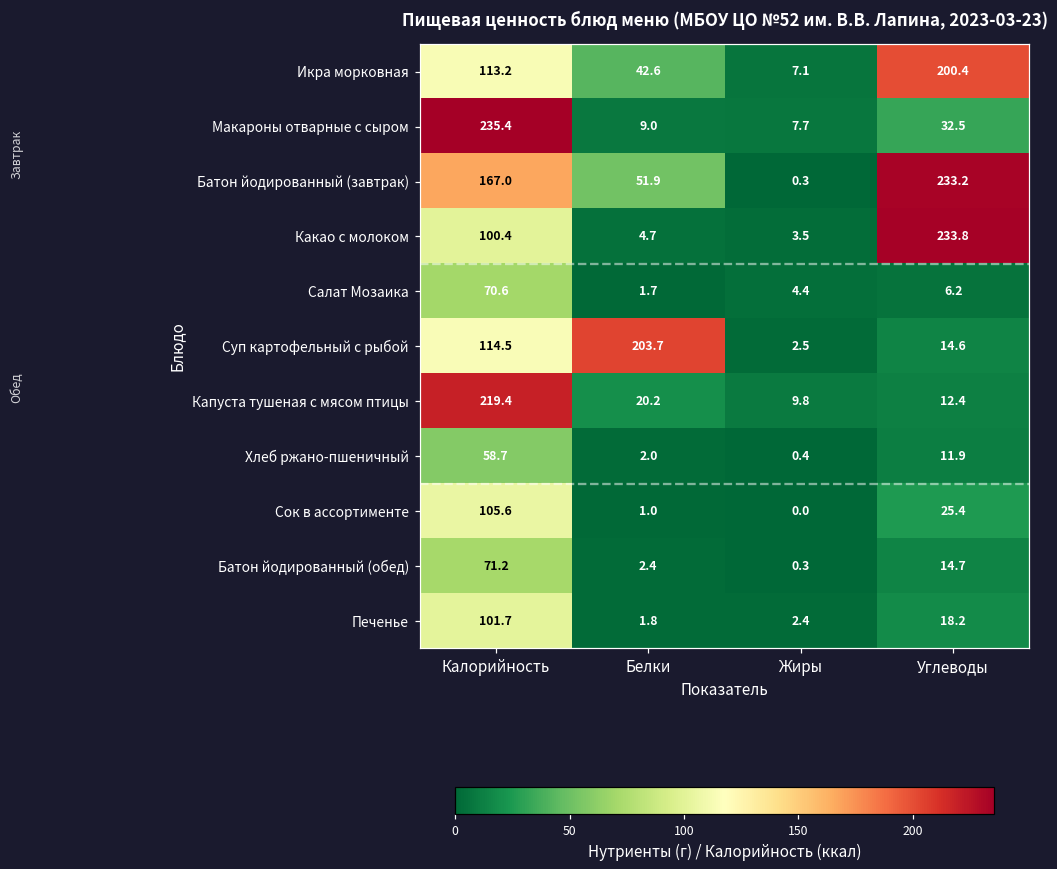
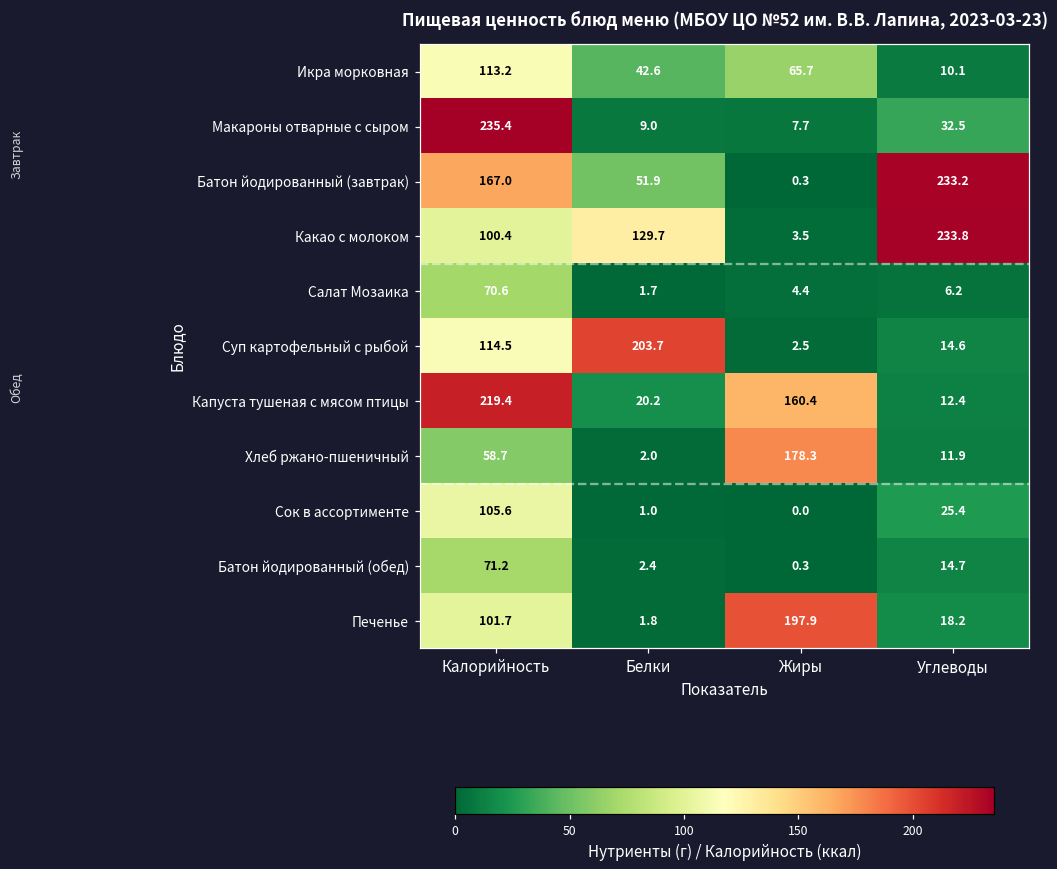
Икра морковная, Жиры: 7.1 -> 65.7
Икра морковная, Углеводы: 200.4 -> 10.1
Какао с молоком, Белки: 4.7 -> 129.7
Капуста тушеная с мясом птицы, Жиры: 9.8 -> 160.4
Хлеб ржано-пшеничный, Жиры: 0.4 -> 178.3
Печенье, Жиры: 2.4 -> 197.9
